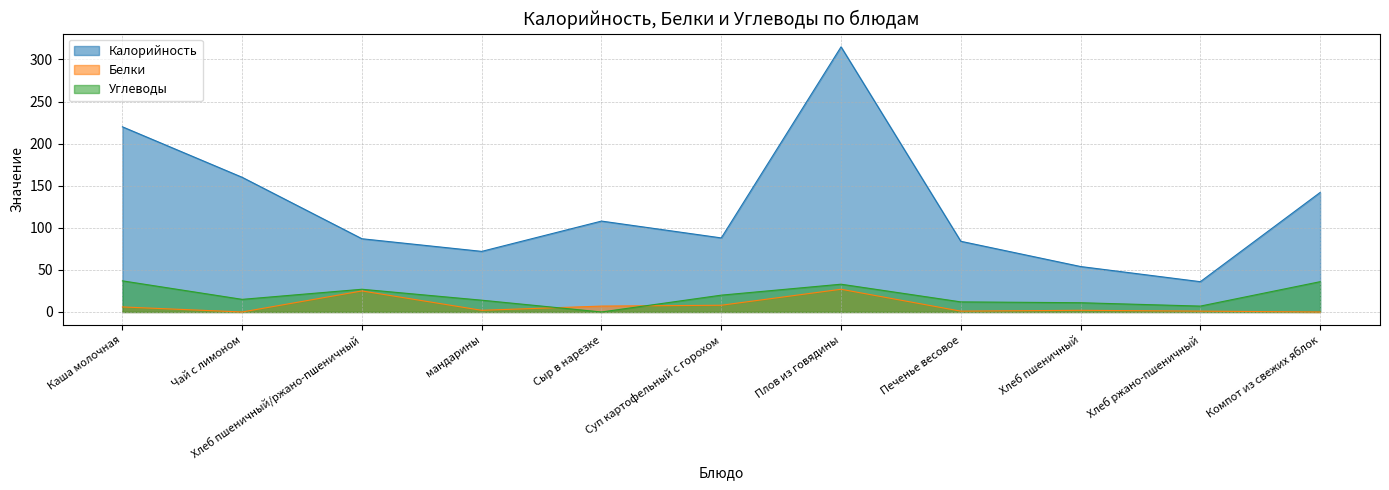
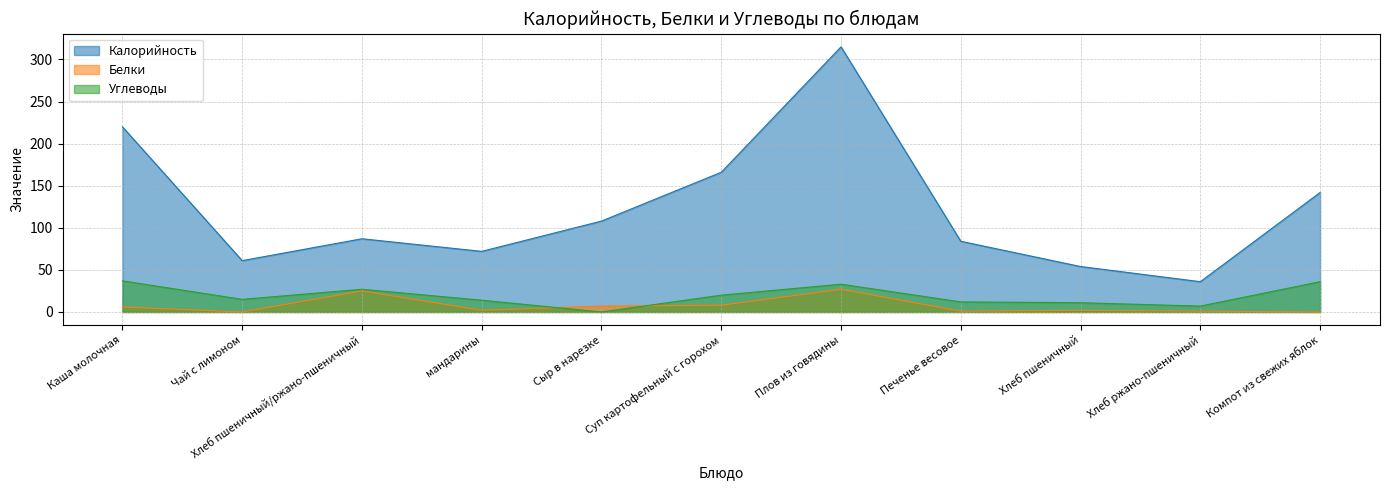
Калорийность, Чай с лимоном: 160 -> 60
Калорийность, Суп картофельный с горохом: 90 -> 170
